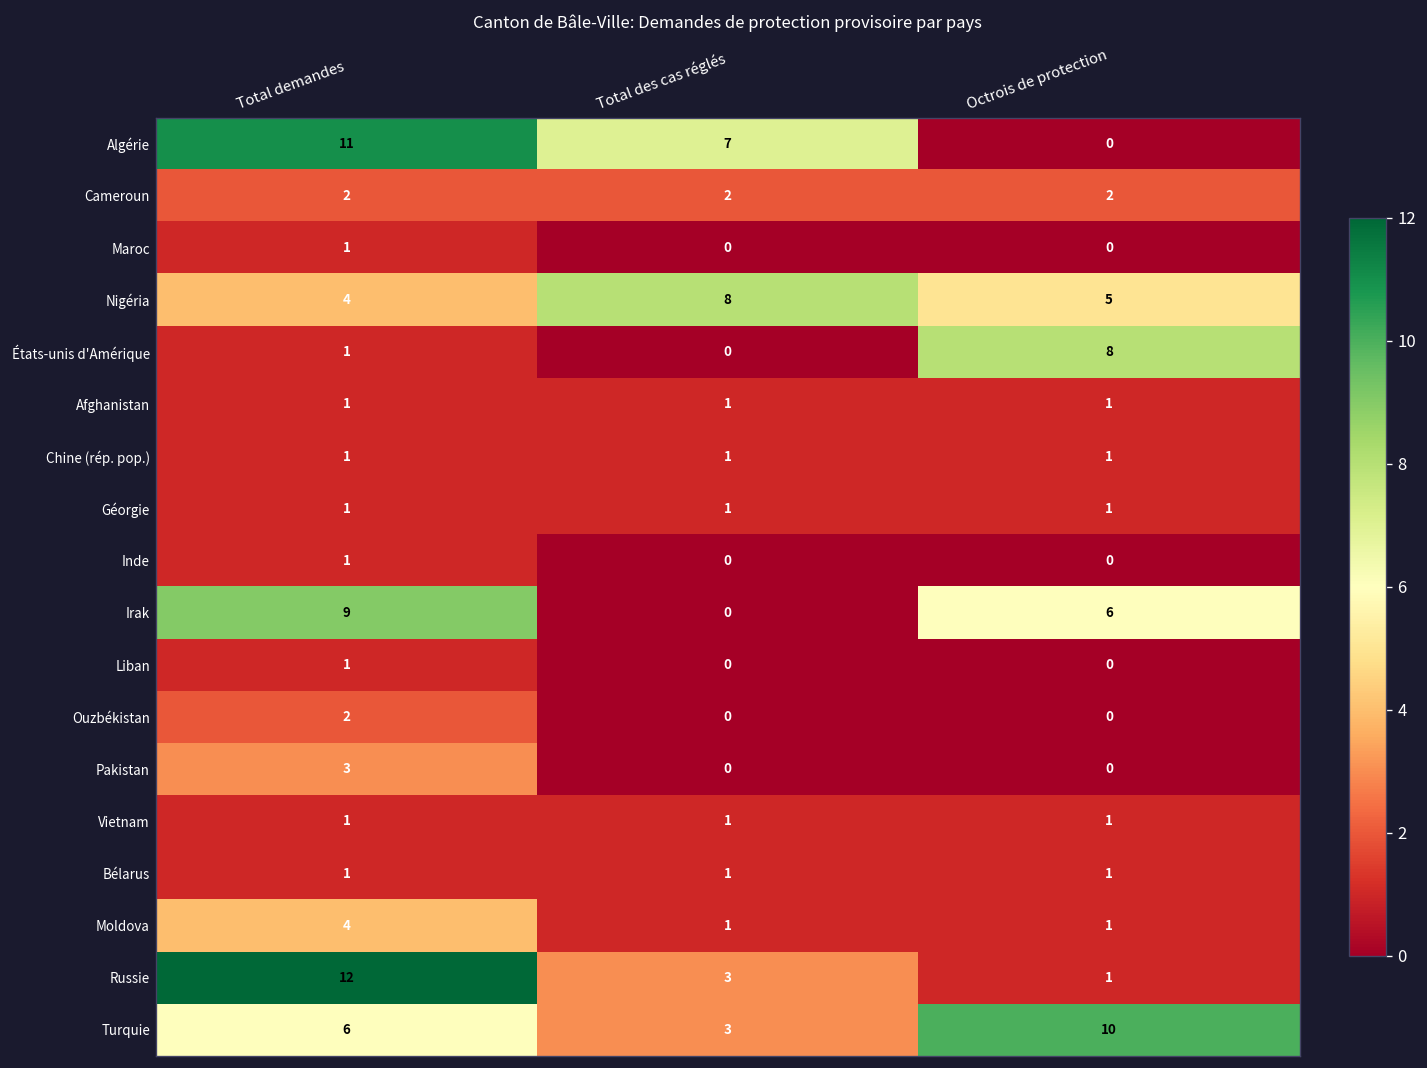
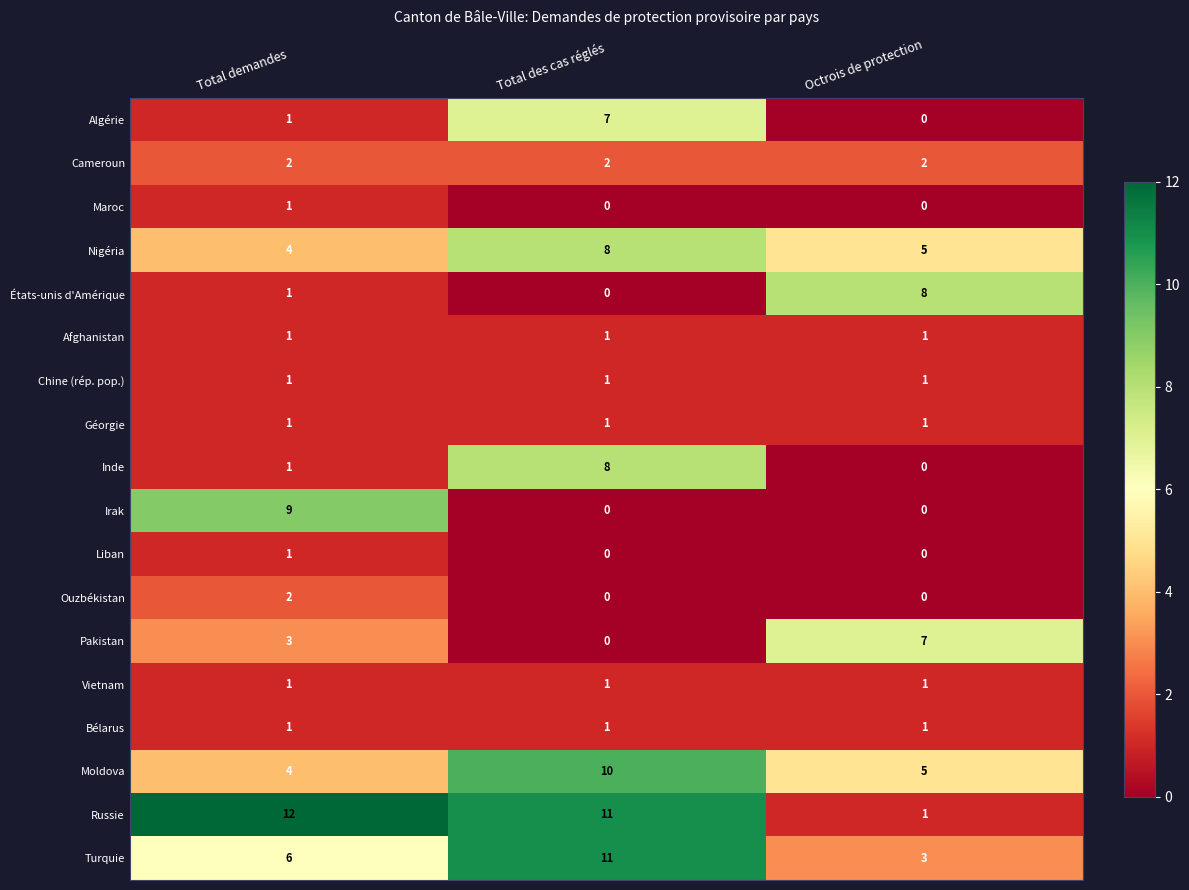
Algérie, Total demandes: 11 -> 1
Inde, Total des cas réglés: 0 -> 8
Irak, Octrois de protection: 6 -> 0
Pakistan, Octrois de protection: 0 -> 7
Moldova, Total des cas réglés: 1 -> 10
Moldova, Octrois de protection: 1 -> 5
Russie, Total des cas réglés: 3 -> 11
Turquie, Total des cas réglés: 3 -> 11
Turquie, Octrois de protection: 10 -> 3
